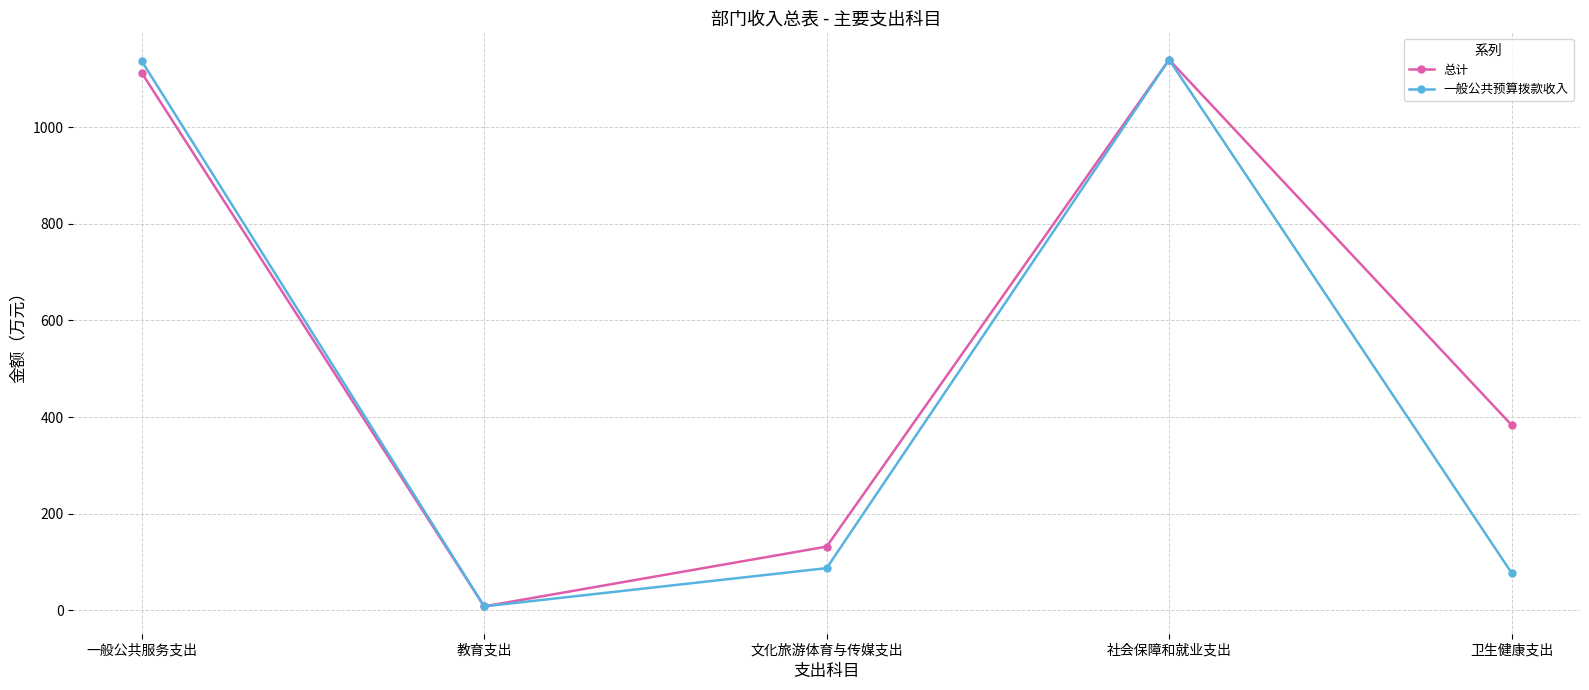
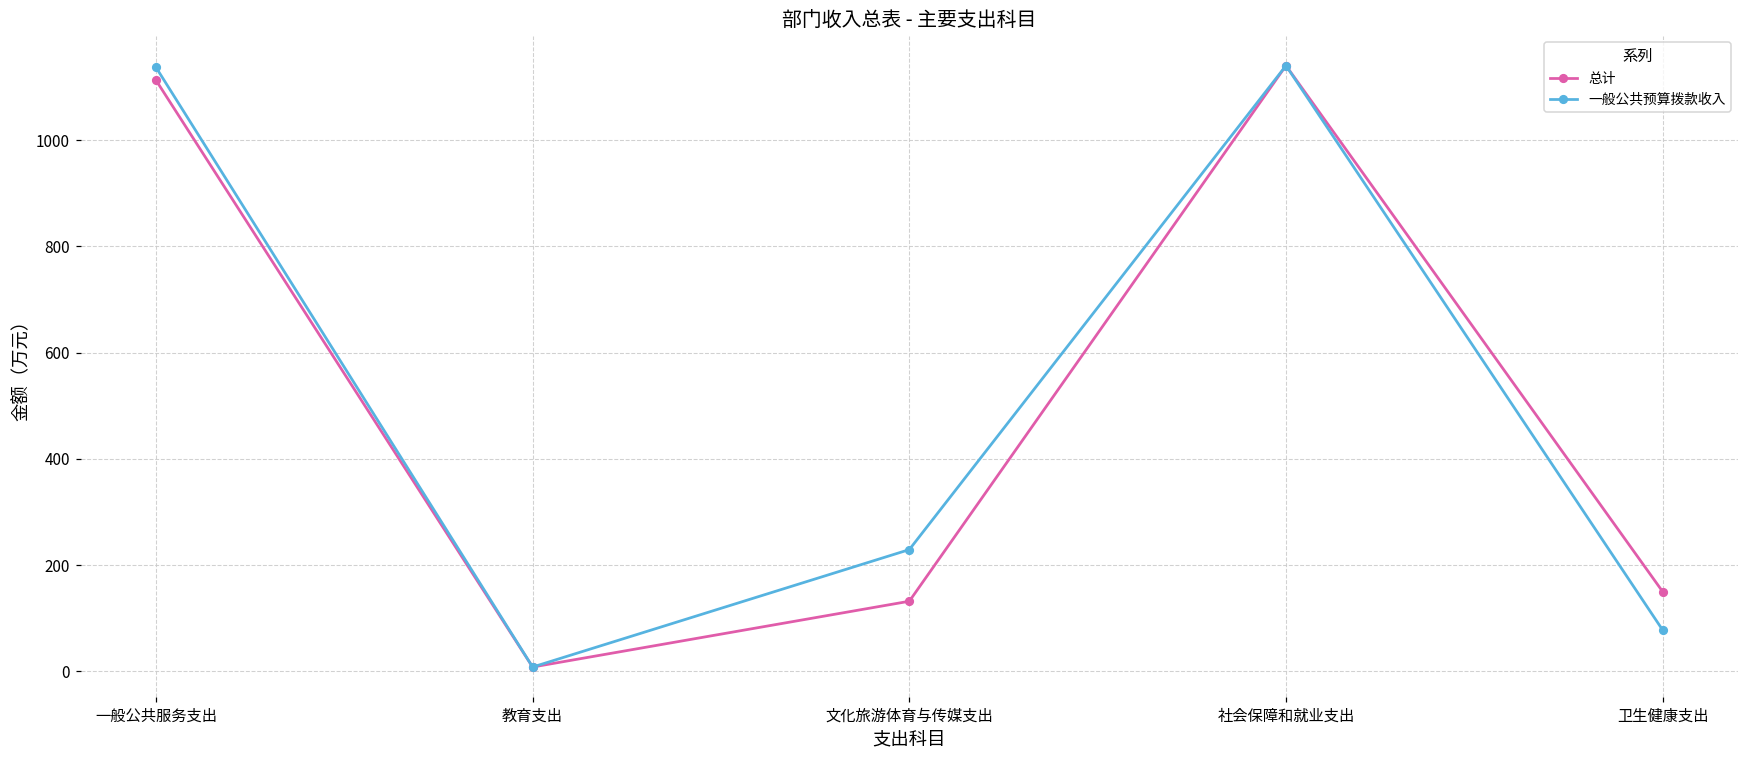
一般公共预算拨款收入, 文化旅游体育与传媒支出: 90 -> 230
总计, 卫生健康支出: 380 -> 150
